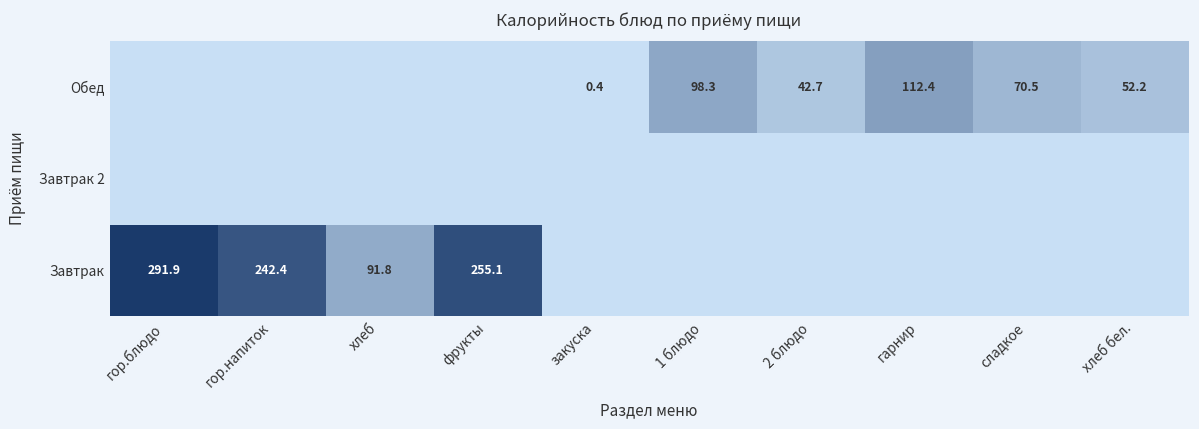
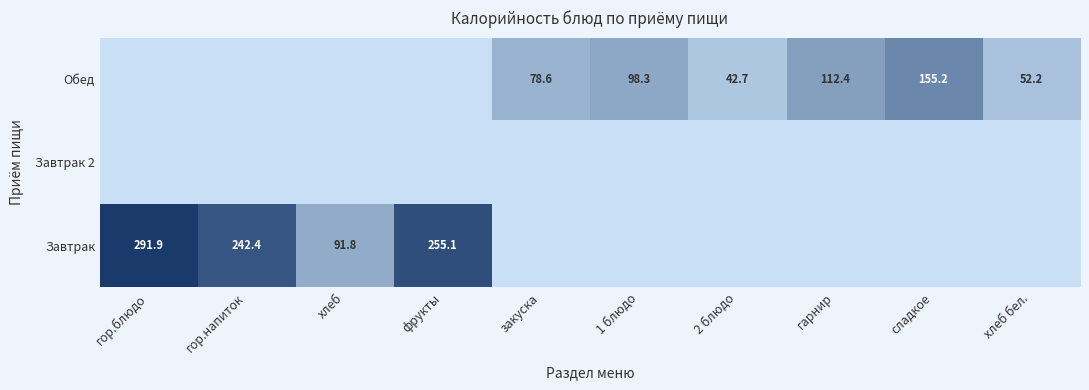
Обед, закуска: 0.4 -> 78.6
Обед, сладкое: 70.5 -> 155.2
